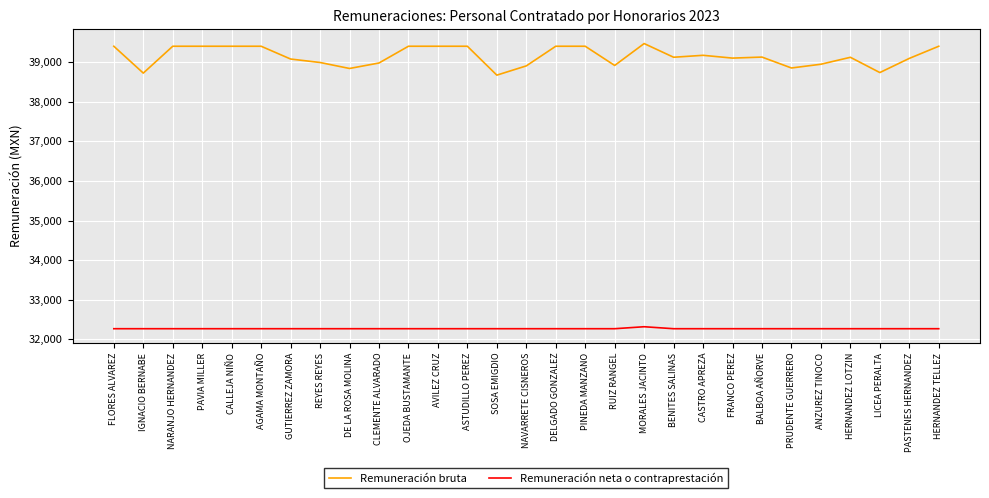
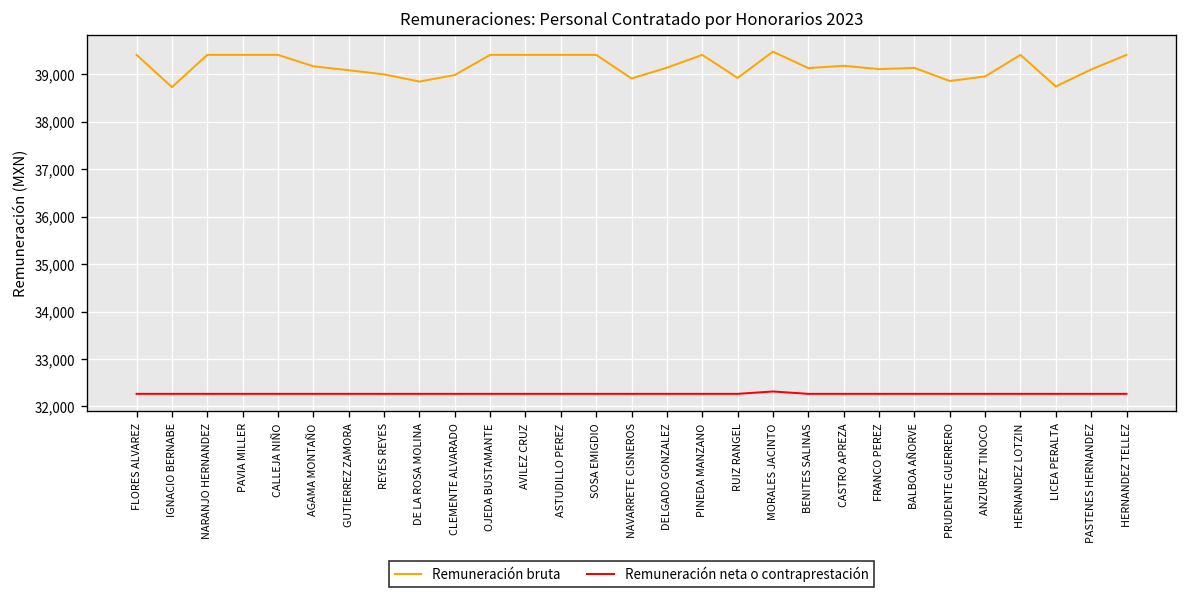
Remuneración bruta, AGAMA MONTAÑO: 39,400 -> 39,200
Remuneración bruta, SOSA EMIGDIO: 38,700 -> 39,400
Remuneración bruta, DELGADO GONZALEZ: 39,400 -> 39,100
Remuneración bruta, HERNANDEZ LOTZIN: 39,100 -> 39,400
